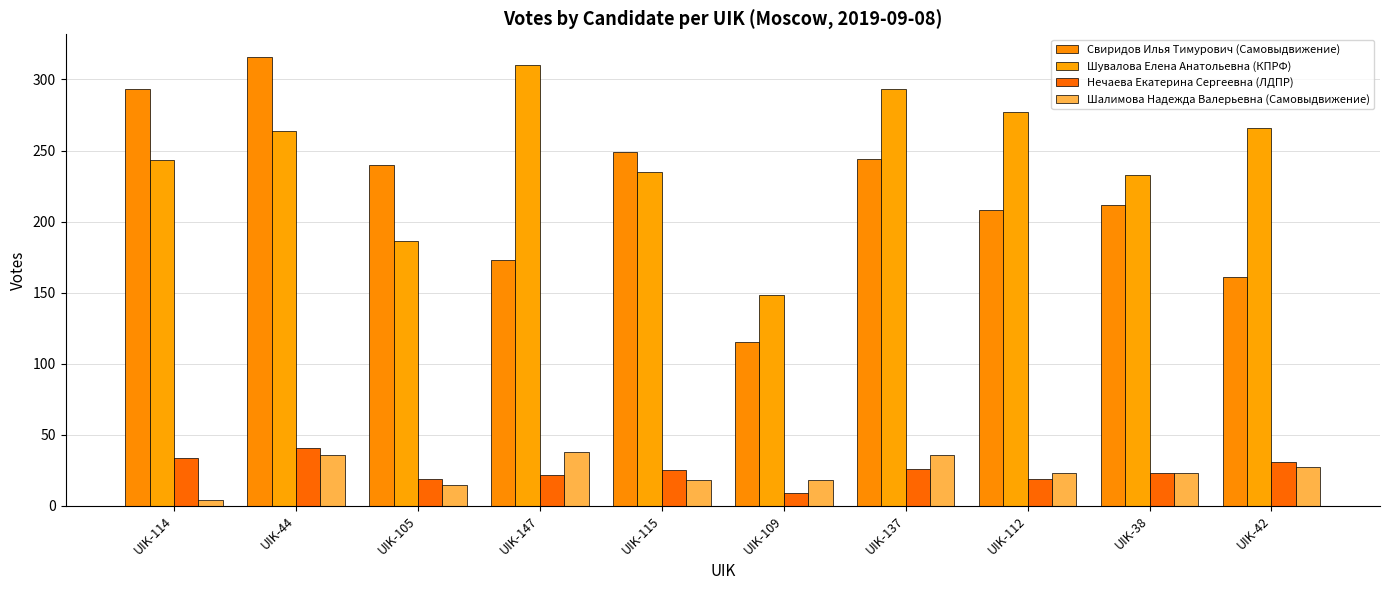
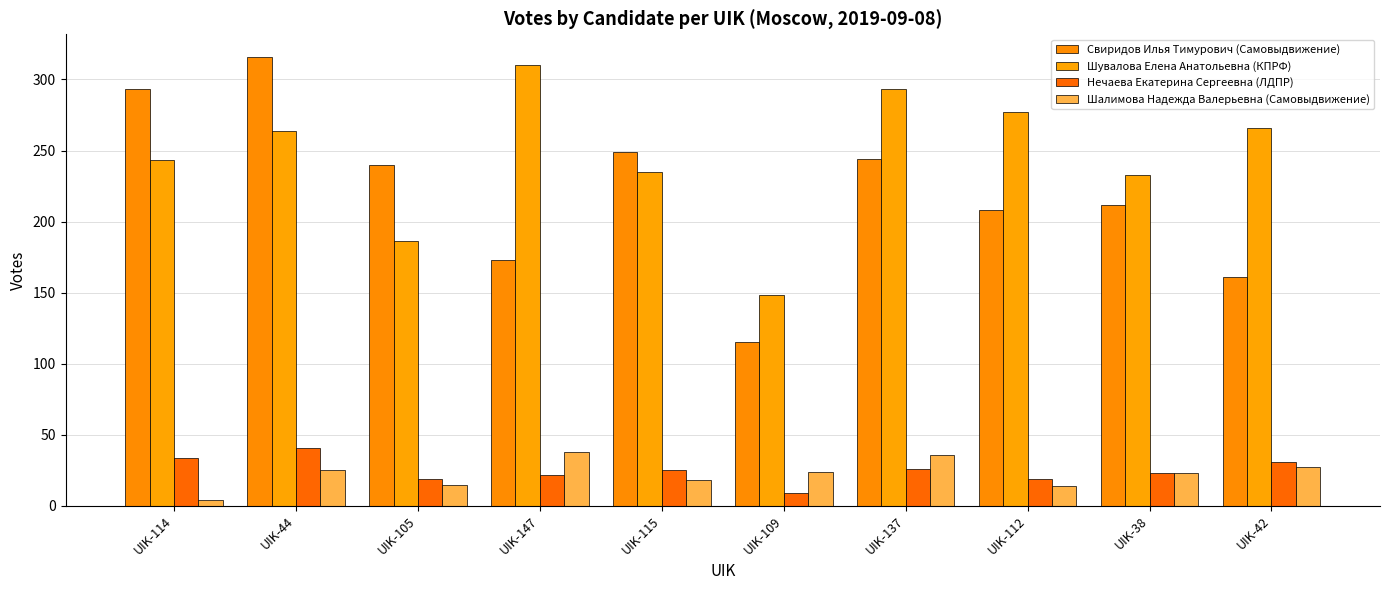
Шалимова Надежда Валерьевна (Самовыдвижение), UIK-44: 36 -> 25
Шалимова Надежда Валерьевна (Самовыдвижение), UIK-109: 18 -> 24
Шалимова Надежда Валерьевна (Самовыдвижение), UIK-112: 23 -> 14
